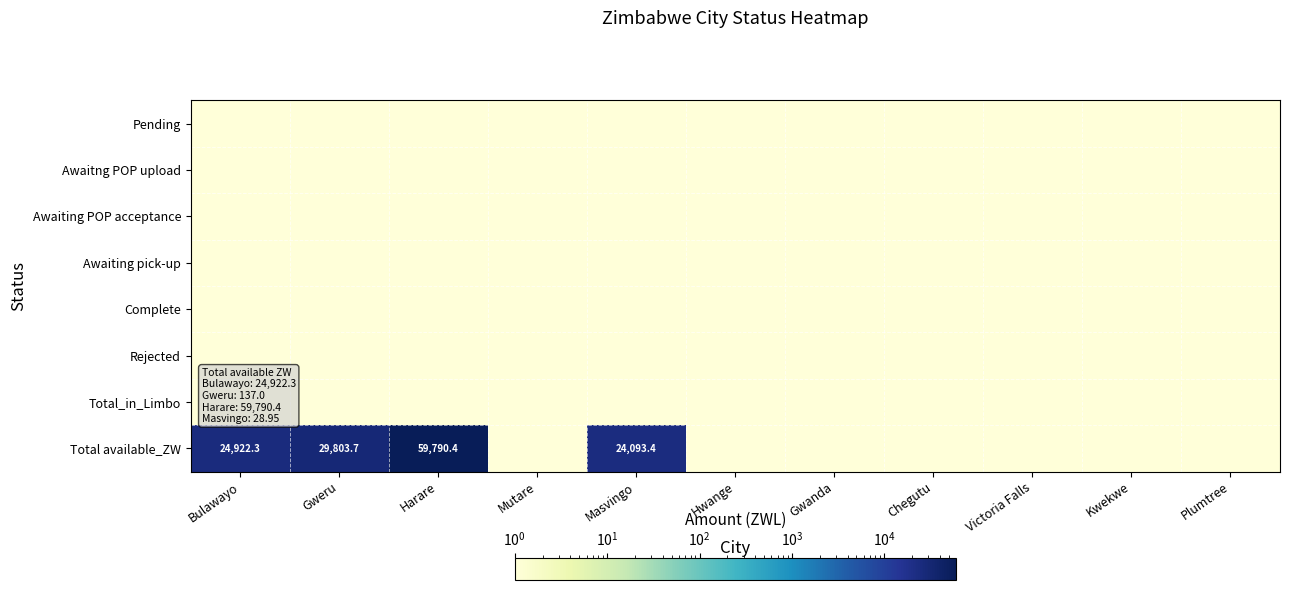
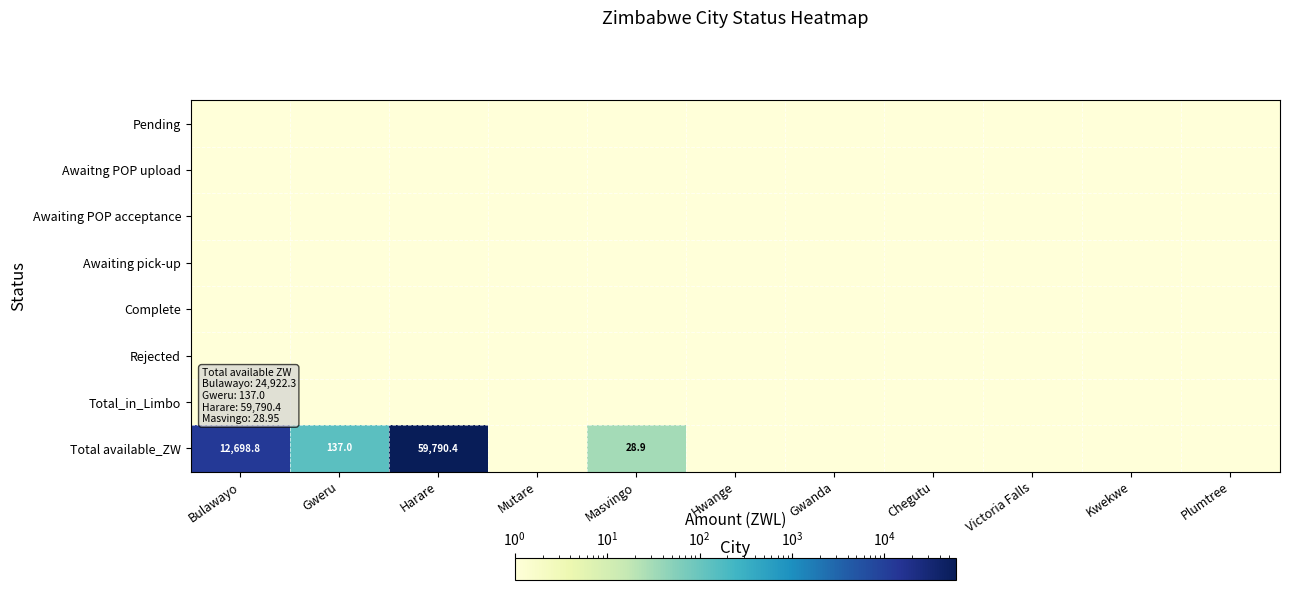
Total available_ZW, Bulawayo: 24,922.3 -> 12,698.8
Total available_ZW, Gweru: 29,803.7 -> 137.0
Total available_ZW, Masvingo: 24,093.4 -> 28.9
